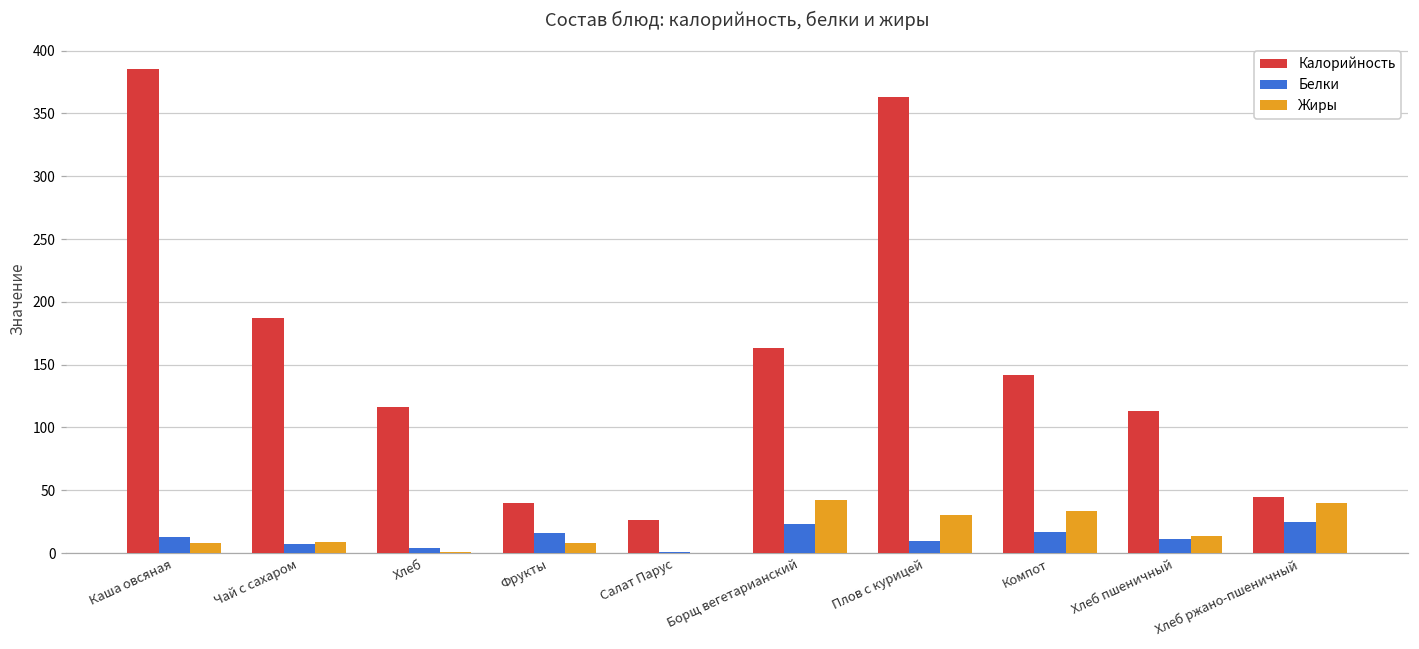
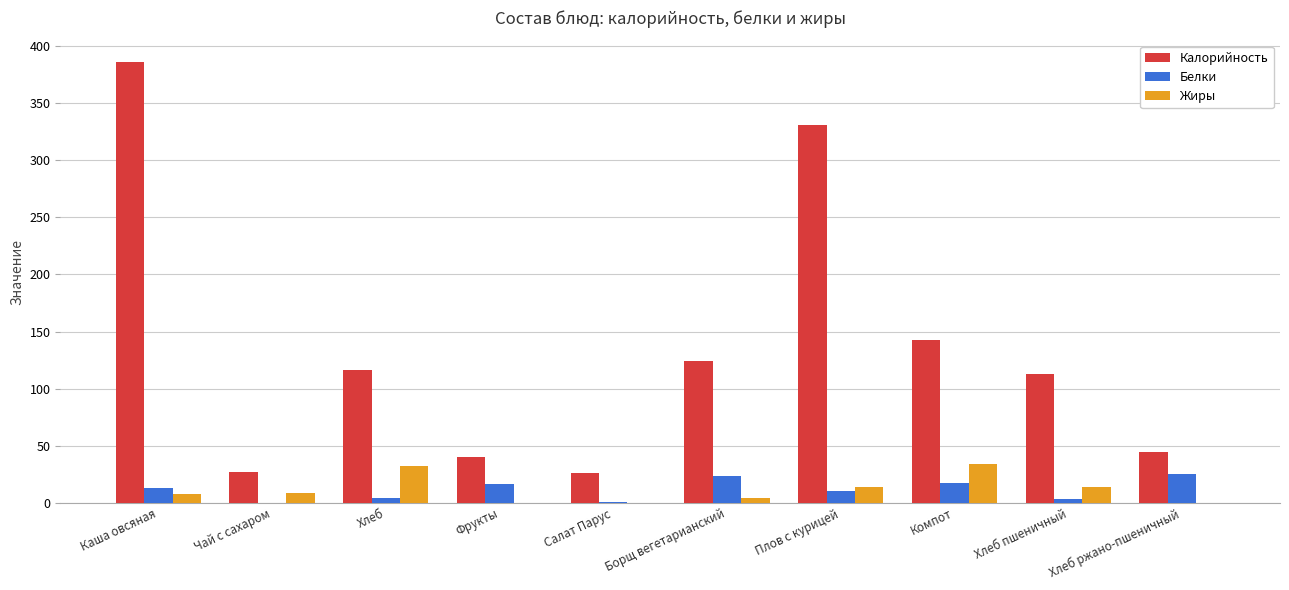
Калорийность, Чай с сахаром: 187 -> 27
Белки, Чай с сахаром: 8 -> 0
Жиры, Хлеб: 1 -> 33
Жиры, Фрукты: 8 -> 0
Калорийность, Борщ вегетарианский: 163 -> 125
Жиры, Борщ вегетарианский: 42 -> 4
Калорийность, Плов с курицей: 363 -> 331
Жиры, Плов с курицей: 30 -> 14
Белки, Хлеб пшеничный: 11 -> 3
Жиры, Хлеб ржано-пшеничный: 40 -> 0
